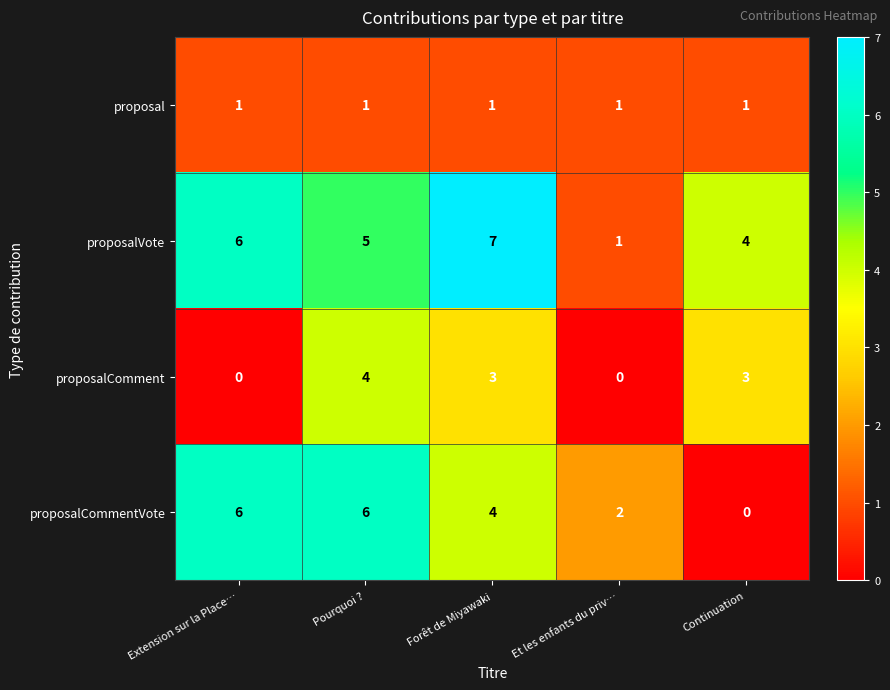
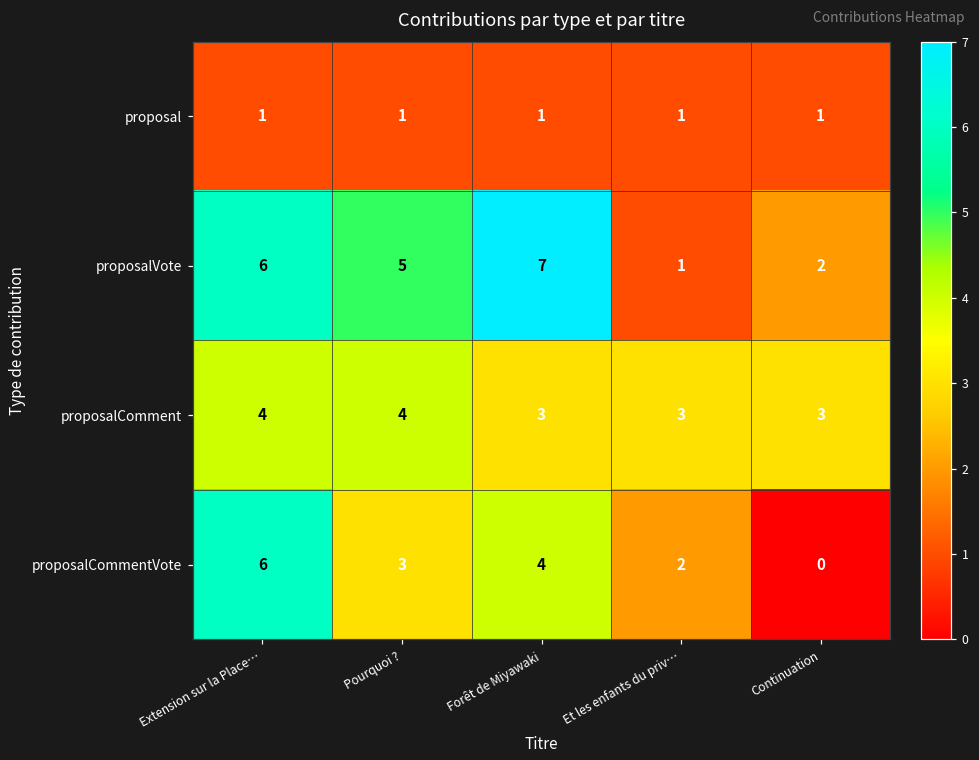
proposalVote, Continuation: 4 -> 2
proposalComment, Extension sur la Place…: 0 -> 4
proposalComment, Et les enfants du priv…: 0 -> 3
proposalCommentVote, Pourquoi ?: 6 -> 3
